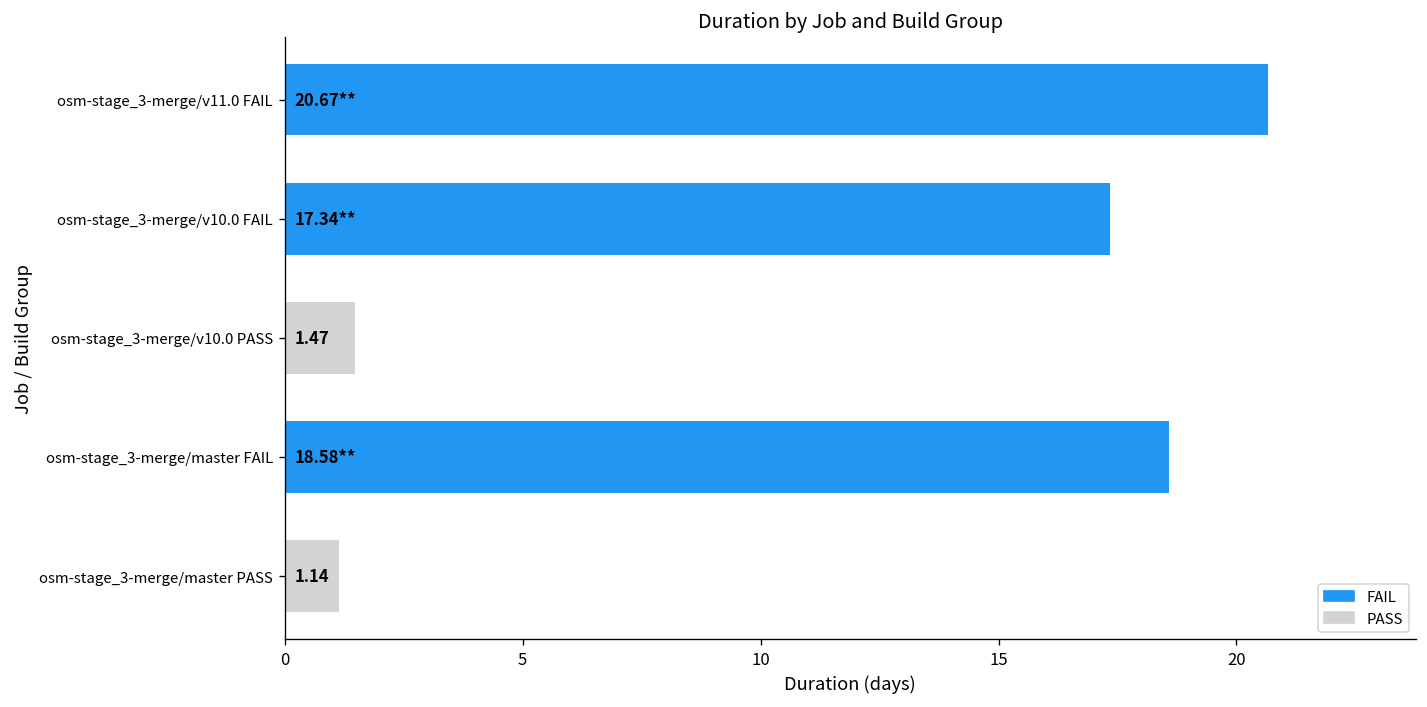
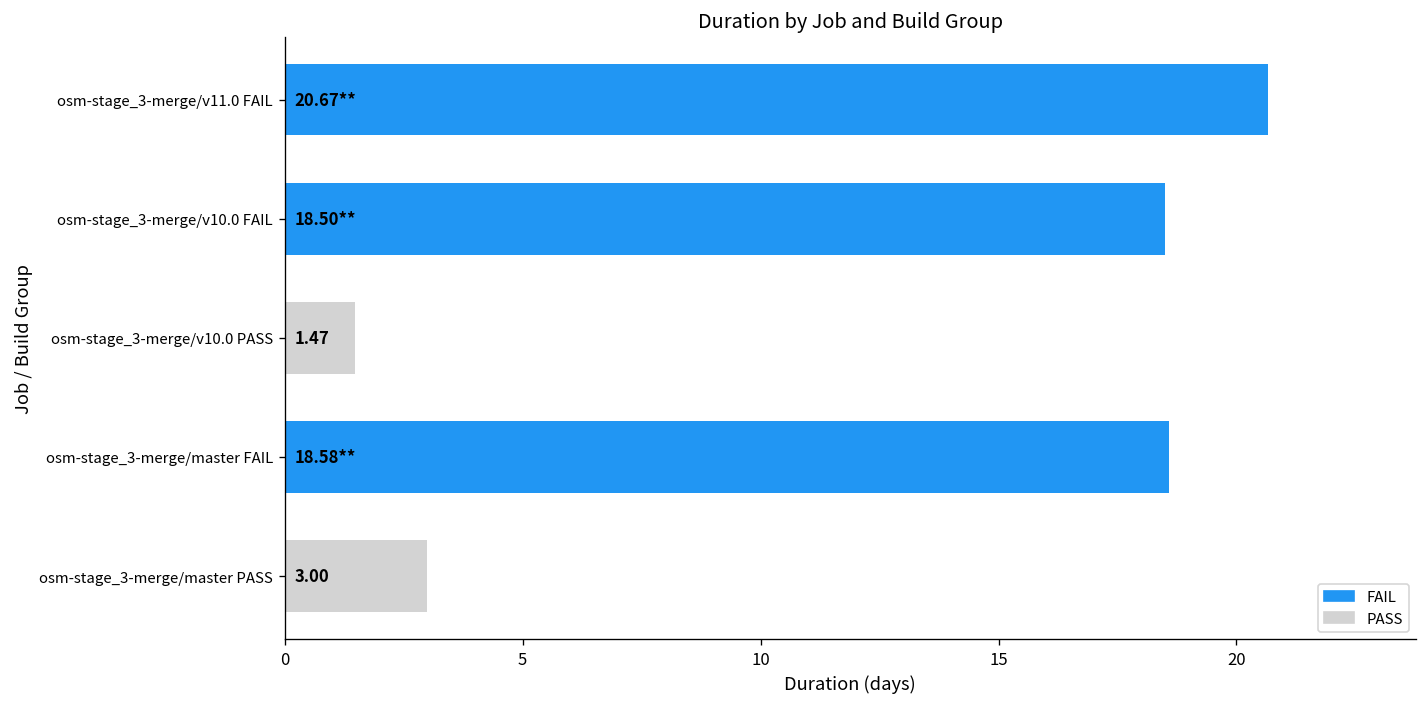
osm-stage_3-merge/v10.0 FAIL: 17.34** -> 18.50**
osm-stage_3-merge/master PASS: 1.14 -> 3.00
